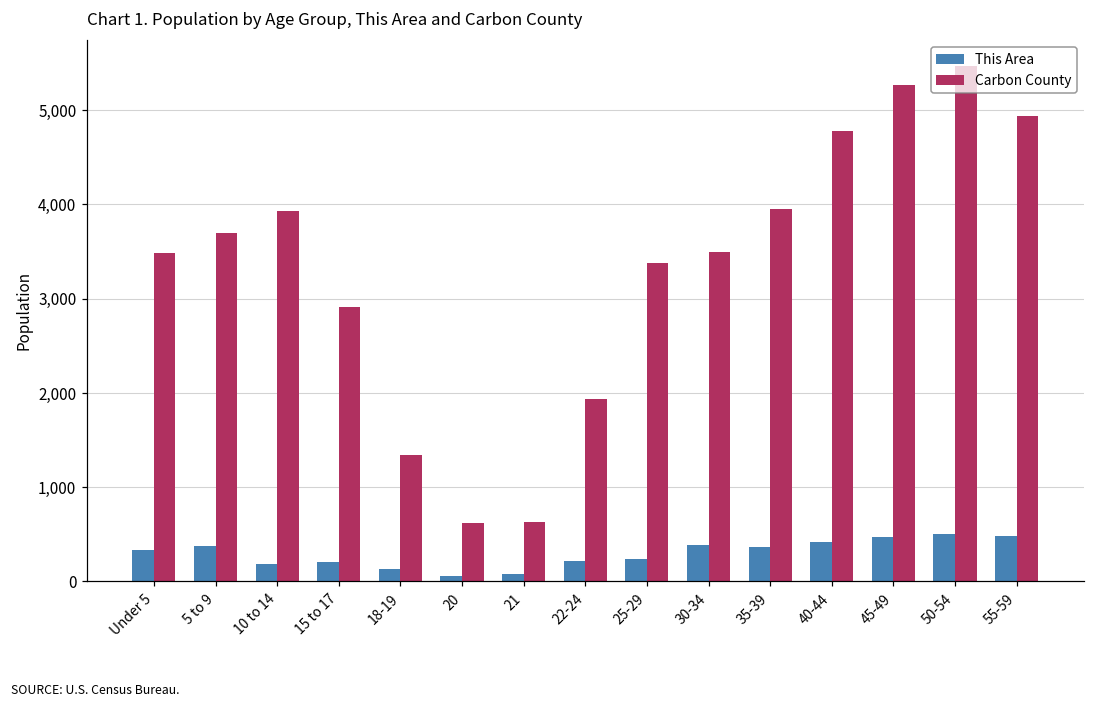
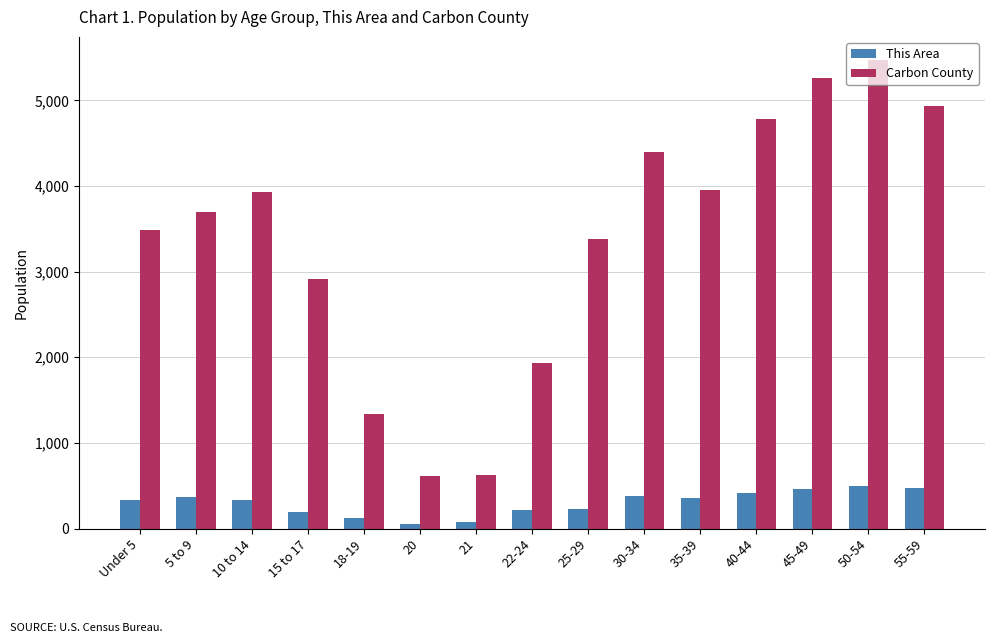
This Area, 10 to 14: 200 -> 300
Carbon County, 30-34: 3,500 -> 4,400
